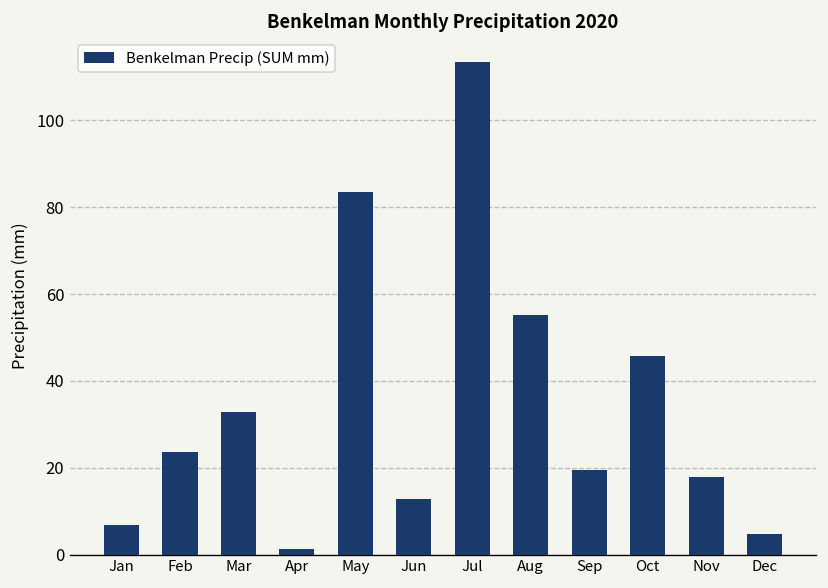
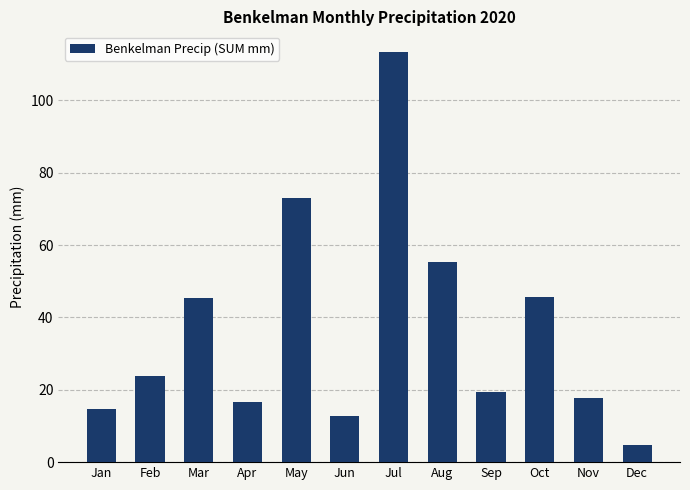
Jan: 7 -> 15
Mar: 33 -> 46
Apr: 1 -> 17
May: 84 -> 73
